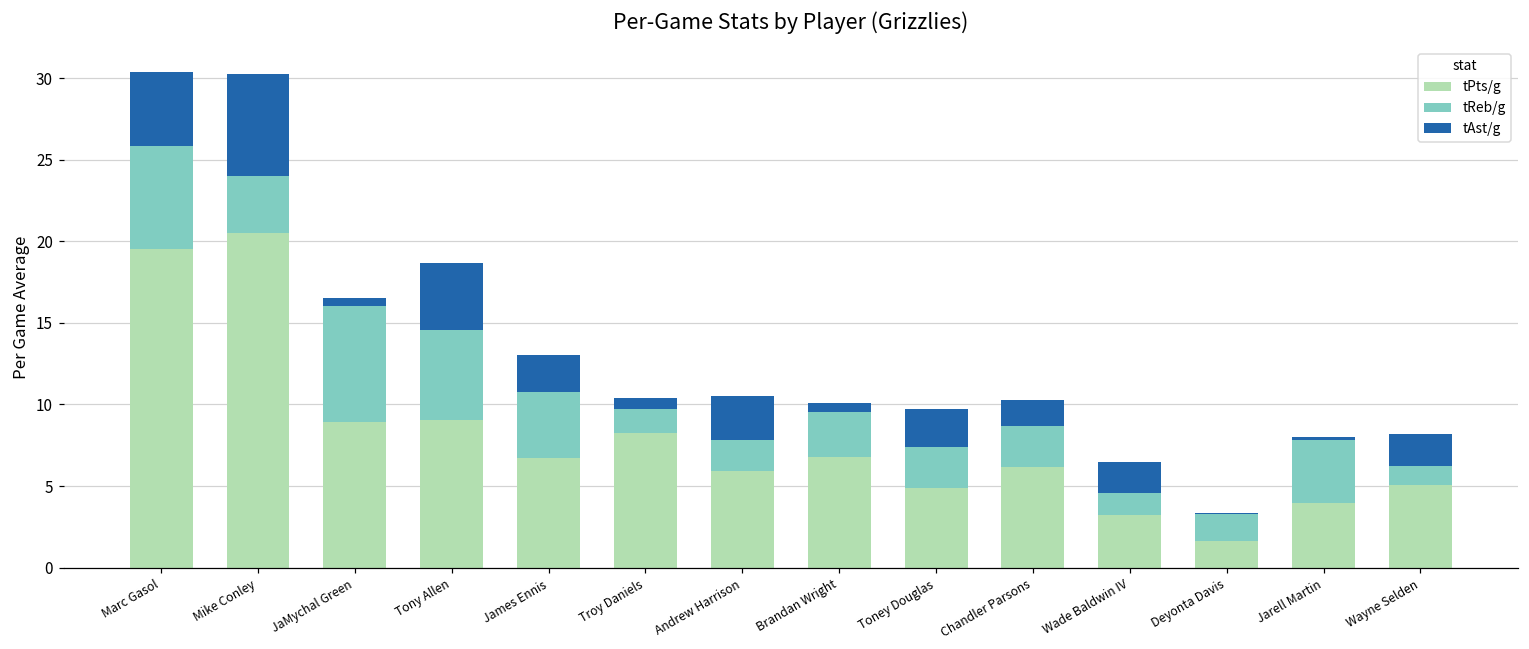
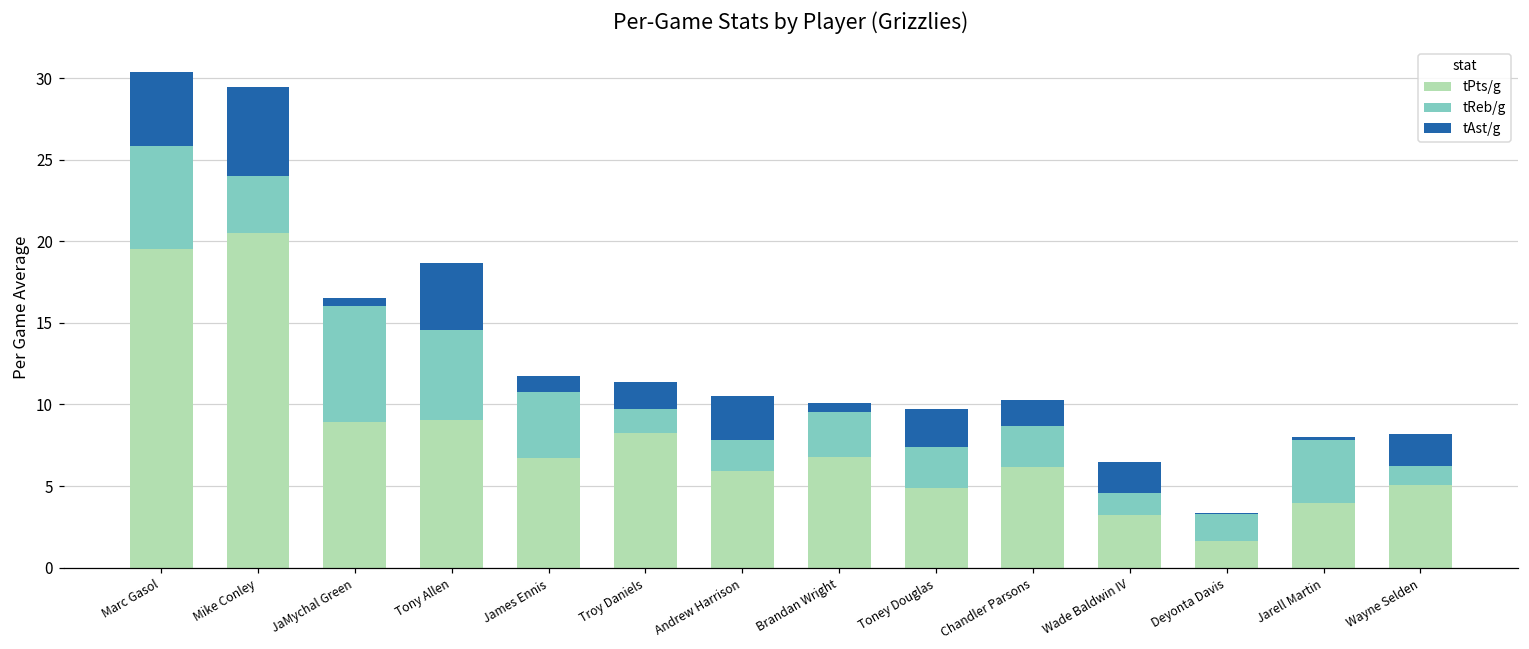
tAst/g, Mike Conley: 6.3 -> 5.5
tAst/g, James Ennis: 2.3 -> 1.0
tAst/g, Troy Daniels: 0.7 -> 1.7
